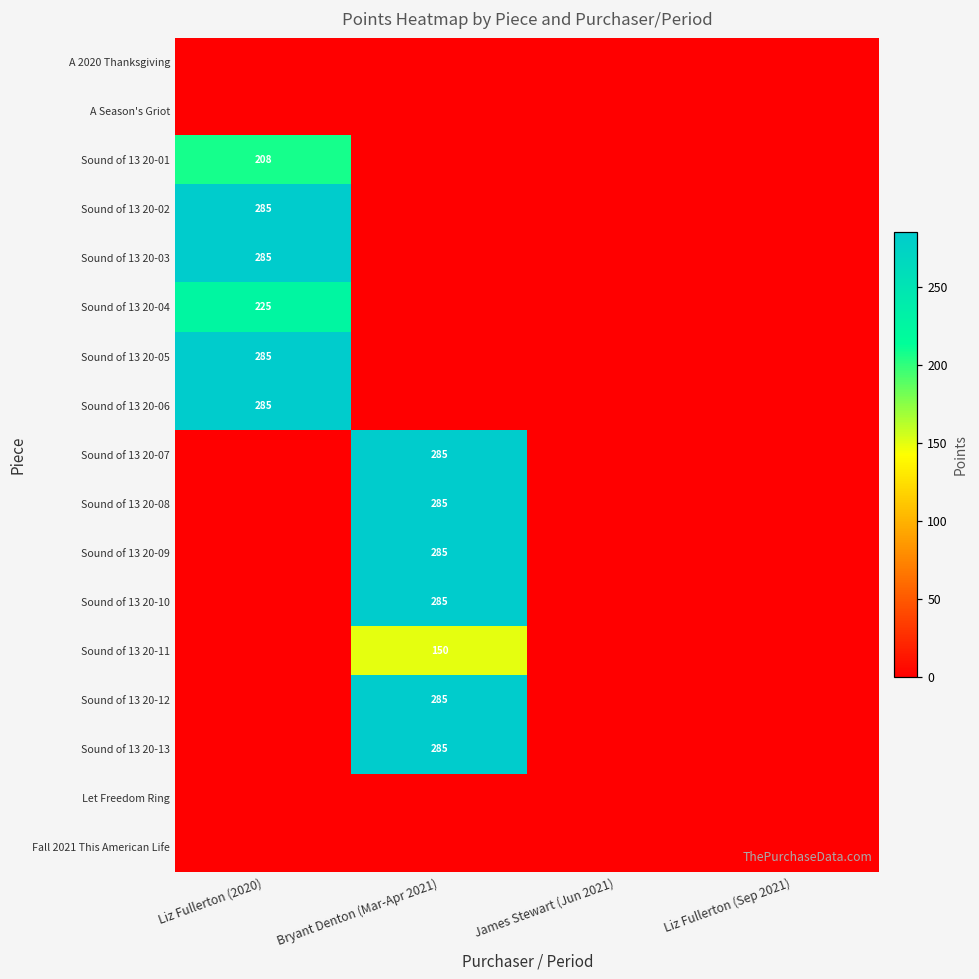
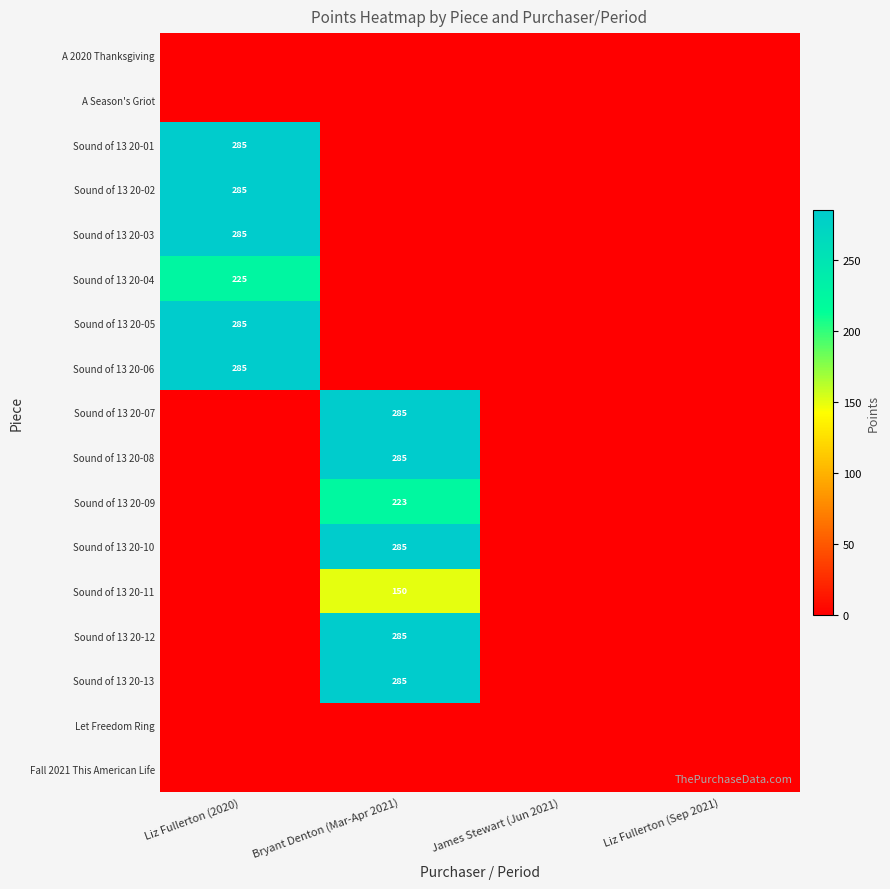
Sound of 13 20-01, Liz Fullerton (2020): 208 -> 285
Sound of 13 20-09, Bryant Denton (Mar-Apr 2021): 285 -> 223
